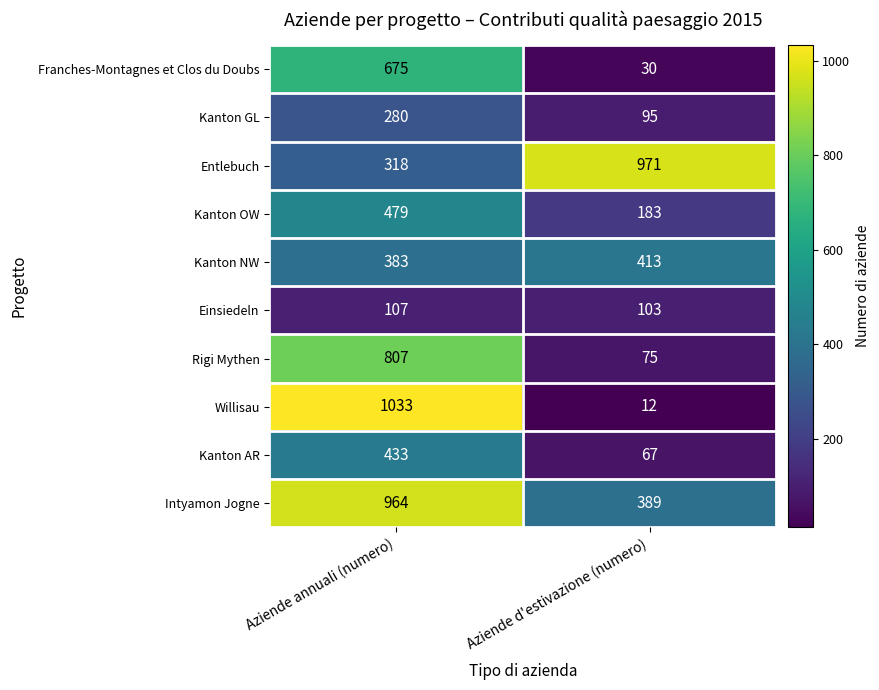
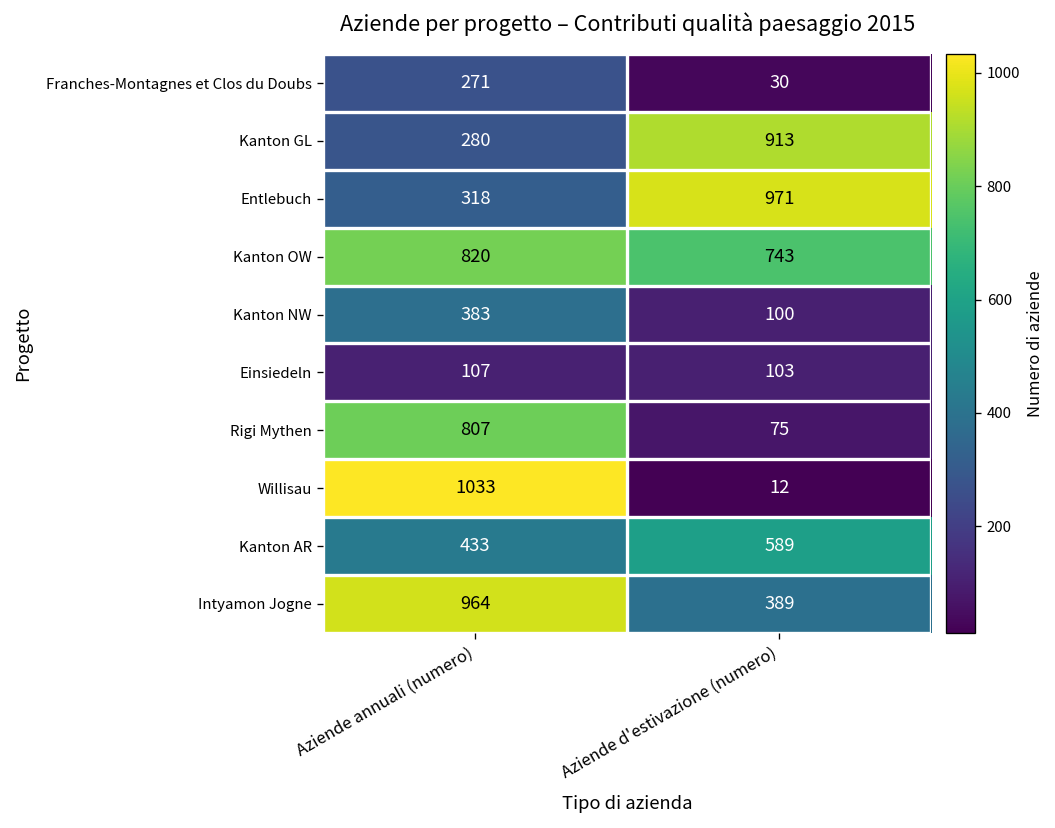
Franches-Montagnes et Clos du Doubs, Aziende annuali (numero): 675 -> 271
Kanton GL, Aziende d'estivazione (numero): 95 -> 913
Kanton OW, Aziende annuali (numero): 479 -> 820
Kanton OW, Aziende d'estivazione (numero): 183 -> 743
Kanton NW, Aziende d'estivazione (numero): 413 -> 100
Kanton AR, Aziende d'estivazione (numero): 67 -> 589
